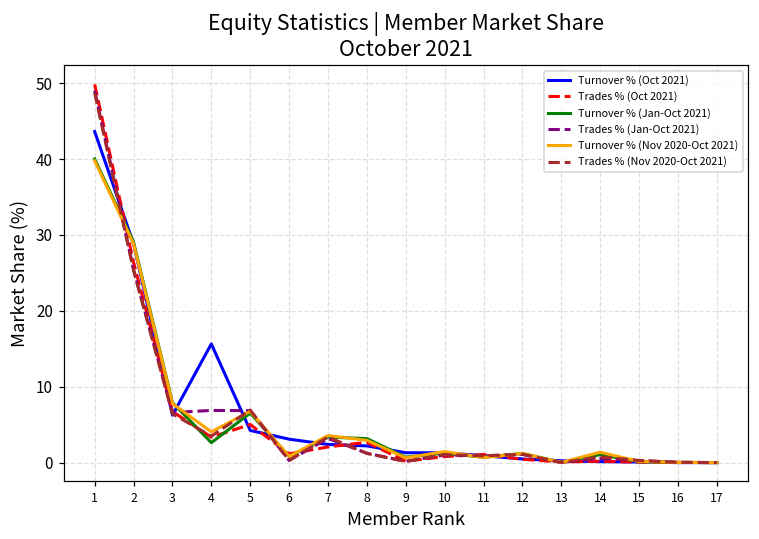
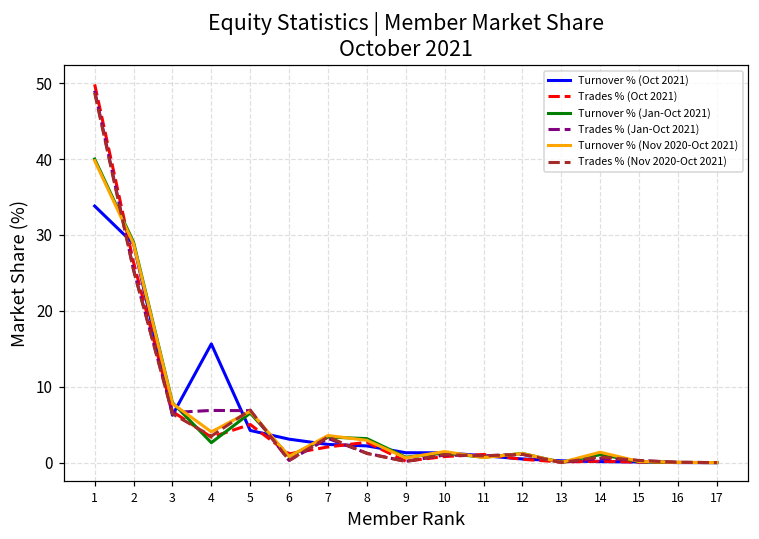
Turnover % (Oct 2021), 1: 44 -> 34
